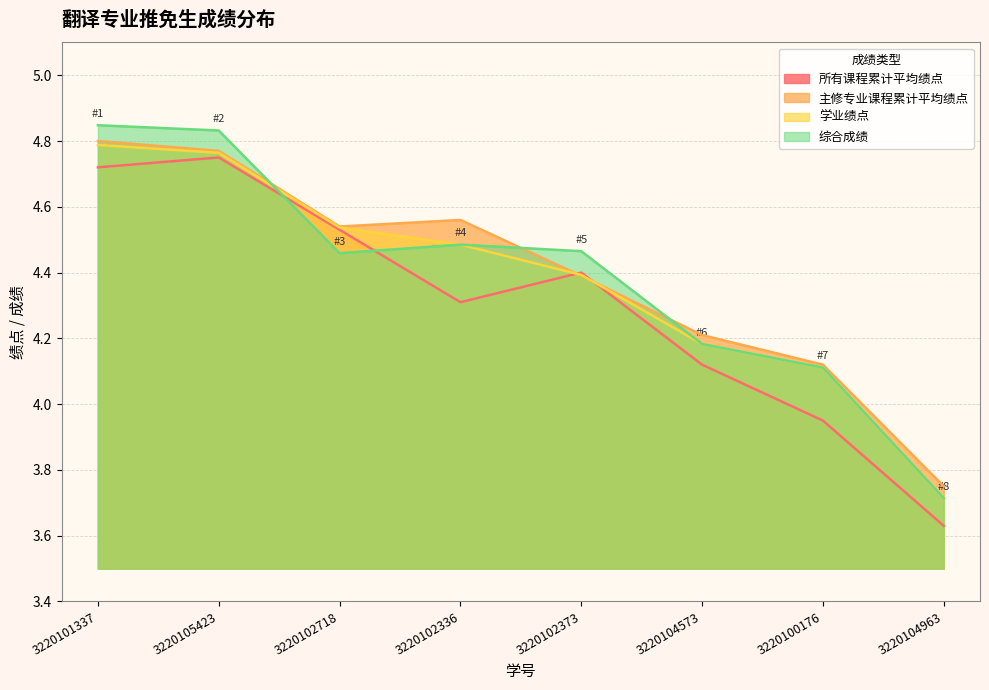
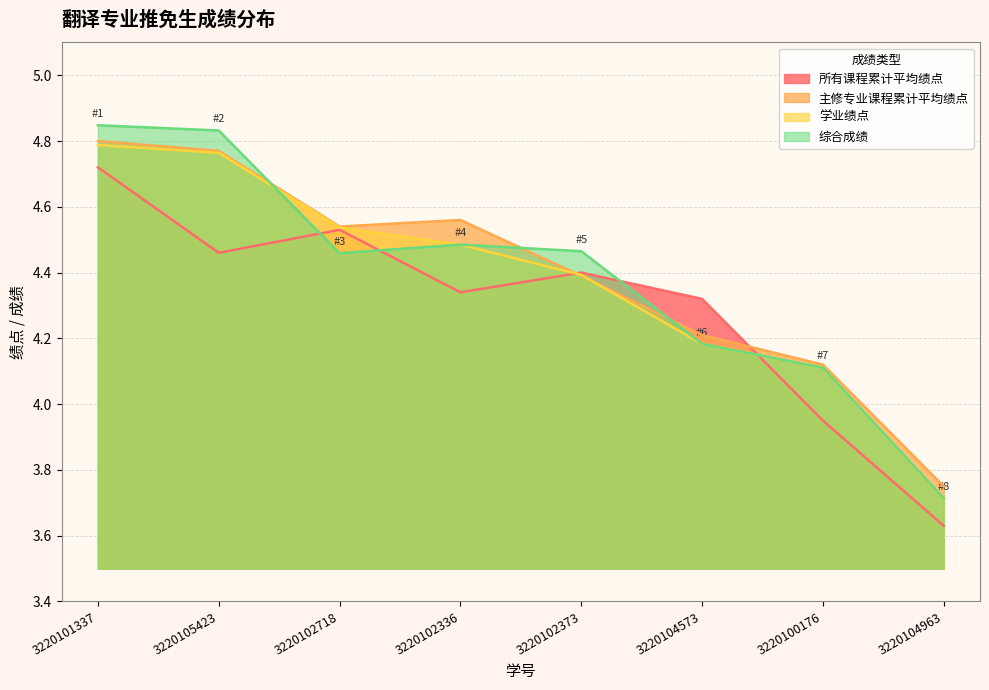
所有课程累计平均绩点, 3220105423: 4.75 -> 4.46
所有课程累计平均绩点, 3220102336: 4.31 -> 4.34
所有课程累计平均绩点, 3220104573: 4.12 -> 4.32
